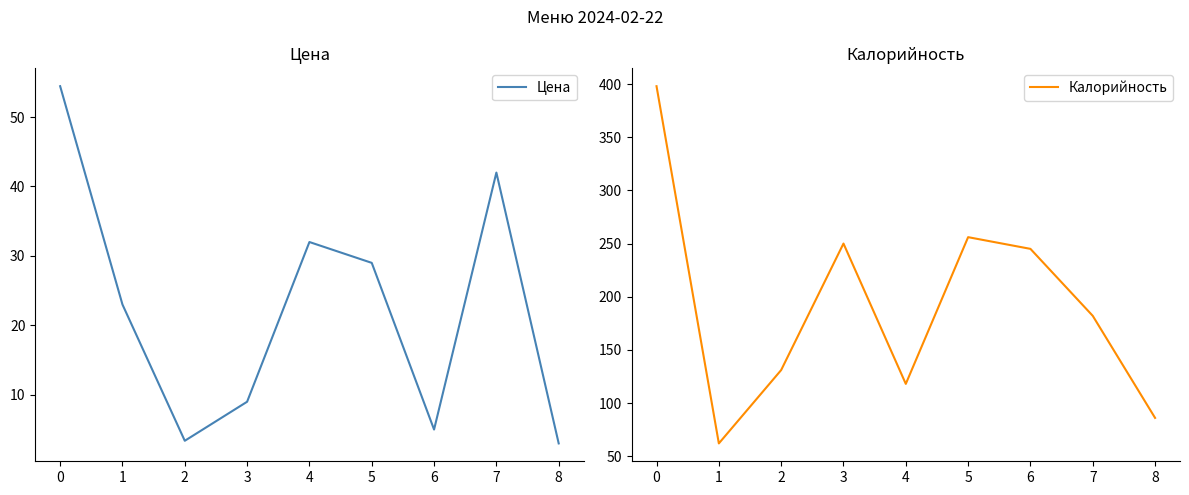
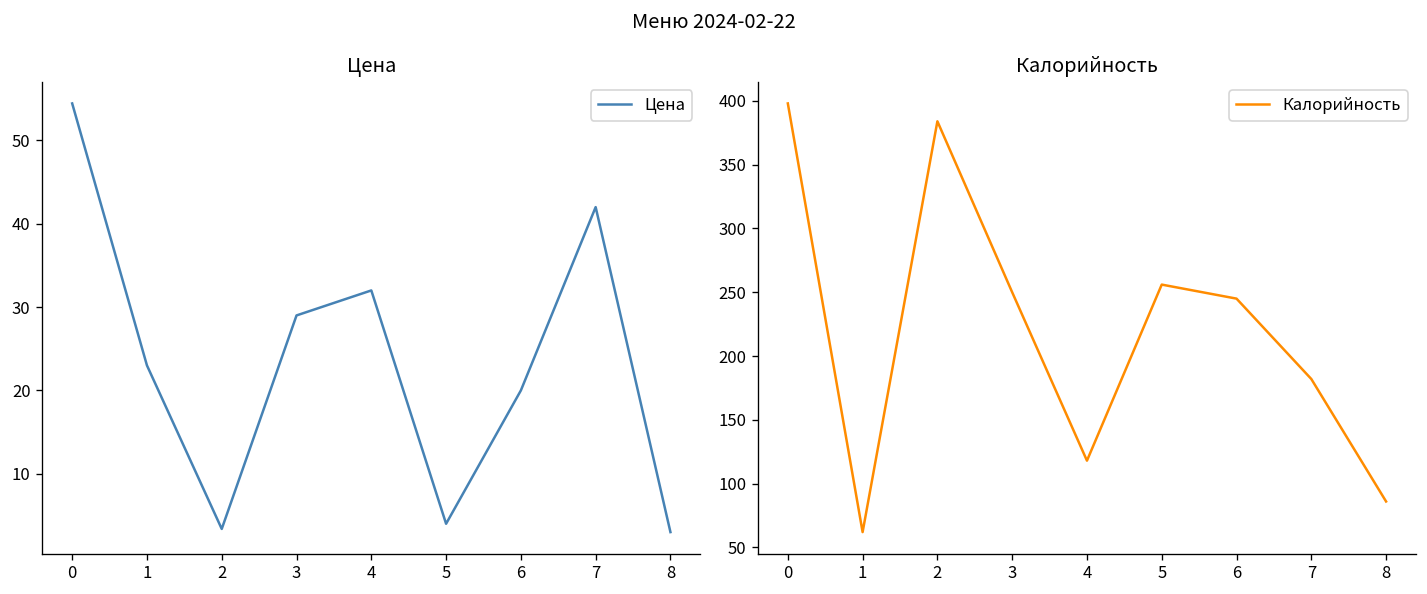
Цена, 3: 9 -> 29
Цена, 5: 29 -> 4
Цена, 6: 5 -> 20
Калорийность, 2: 131 -> 384
